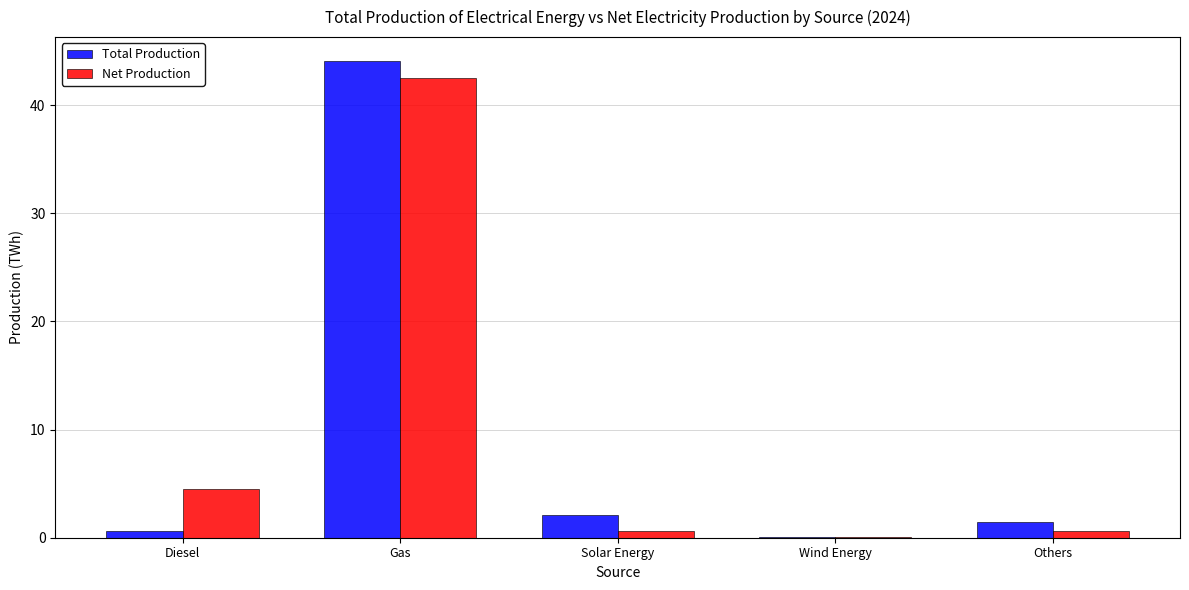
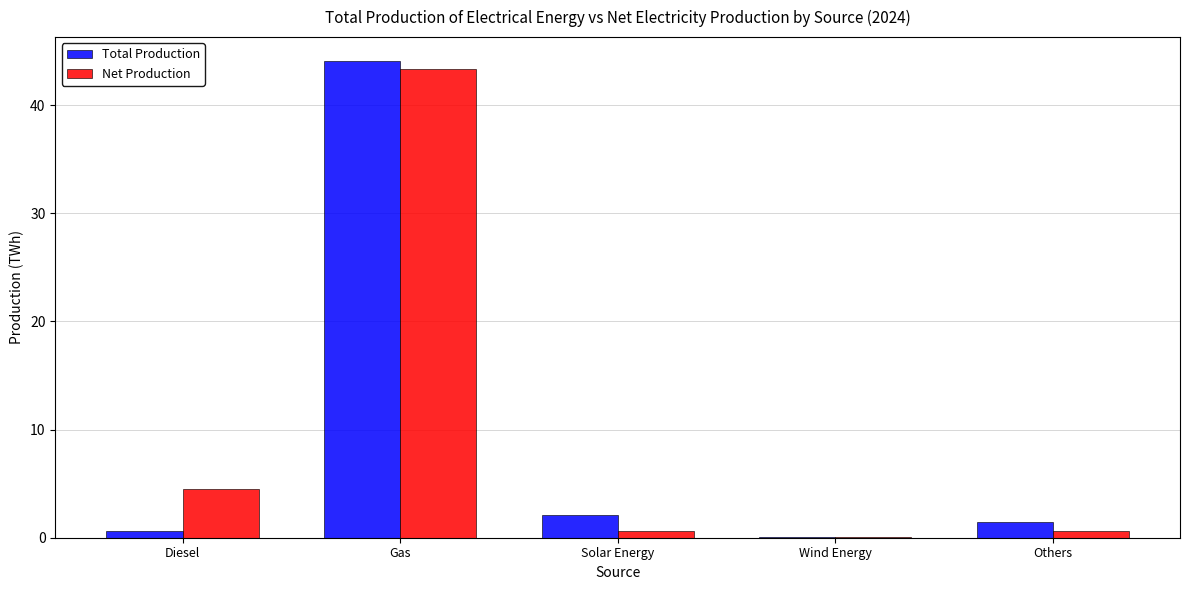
Net Production, Gas: 42.5 -> 43.4
